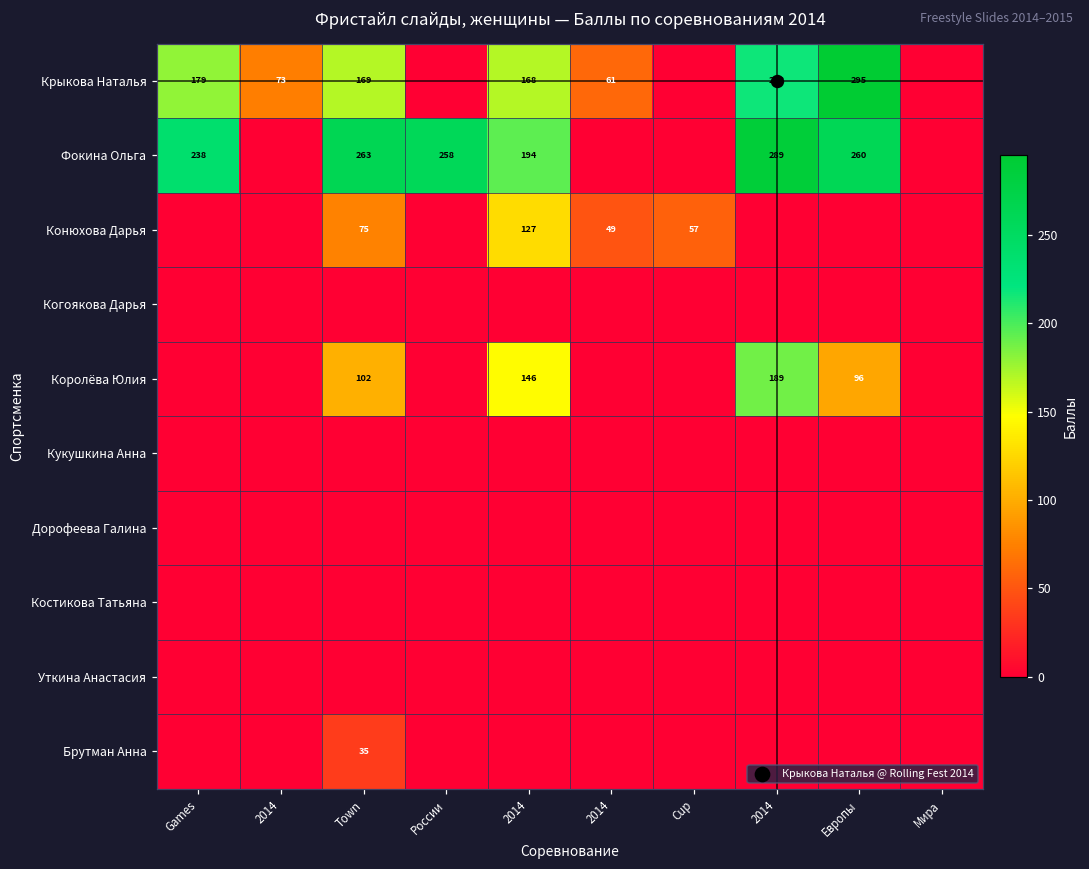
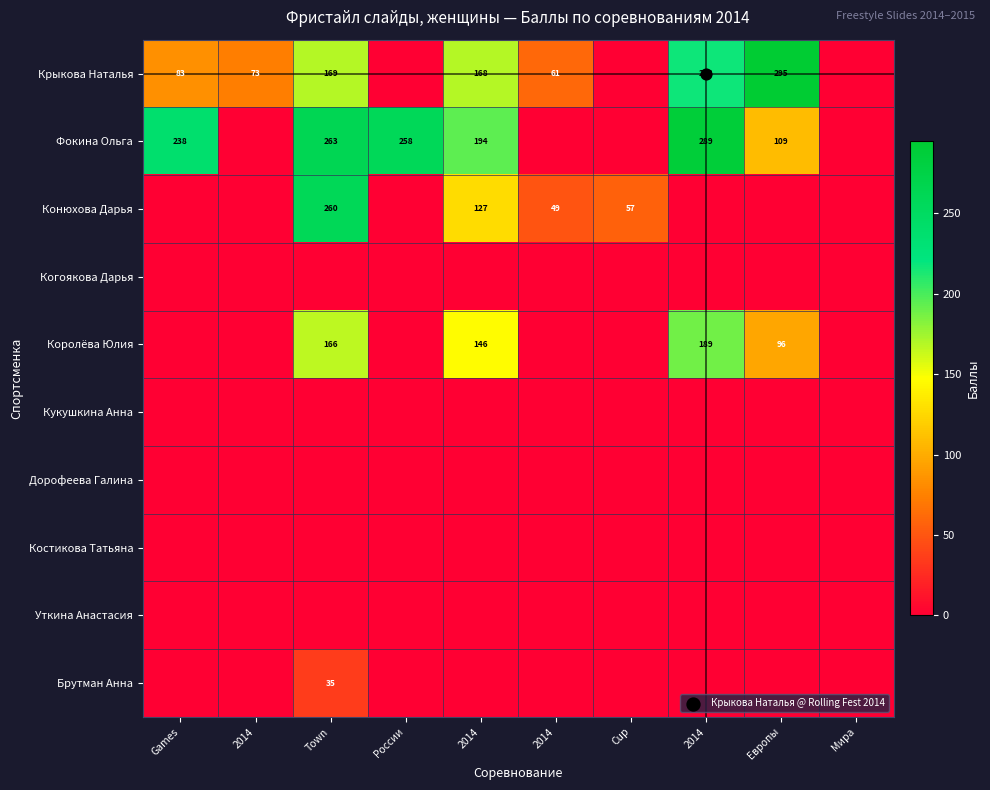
Крыкова Наталья, Games: 179 -> 83
Фокина Ольга, Европы: 260 -> 109
Конюхова Дарья, Town: 75 -> 260
Королёва Юлия, Town: 102 -> 166
